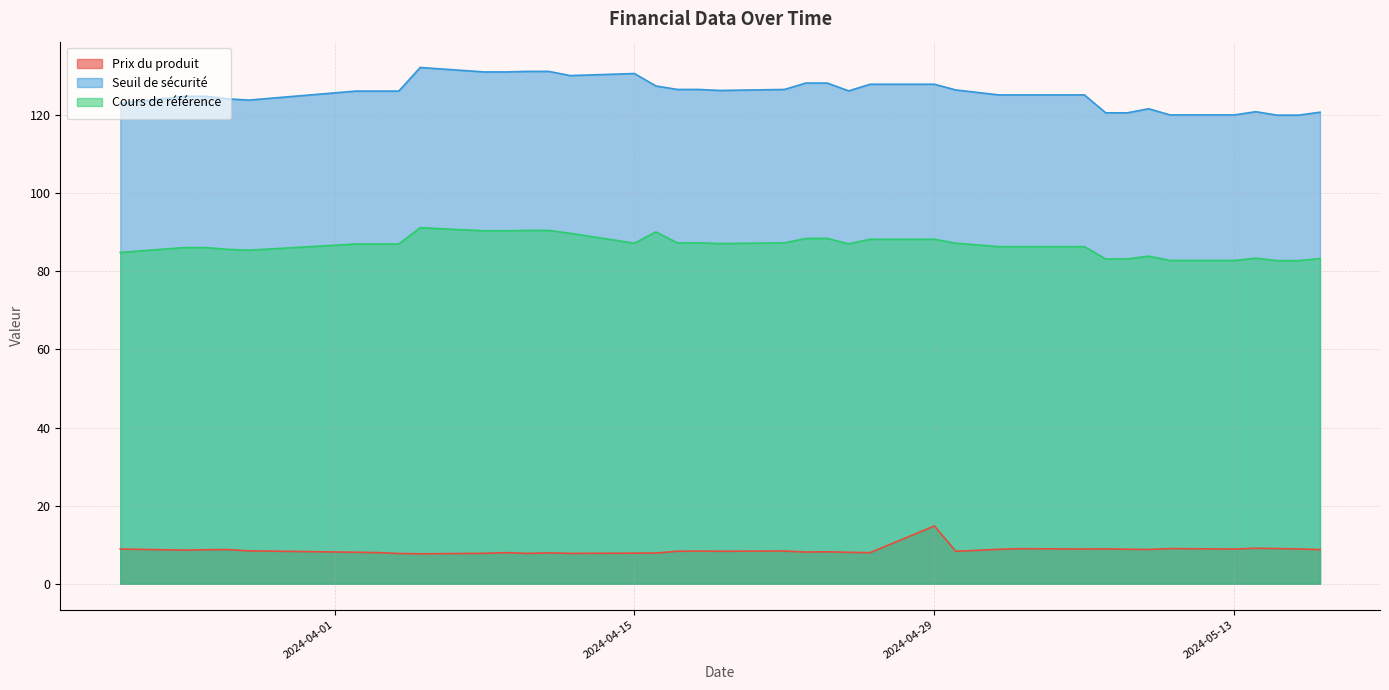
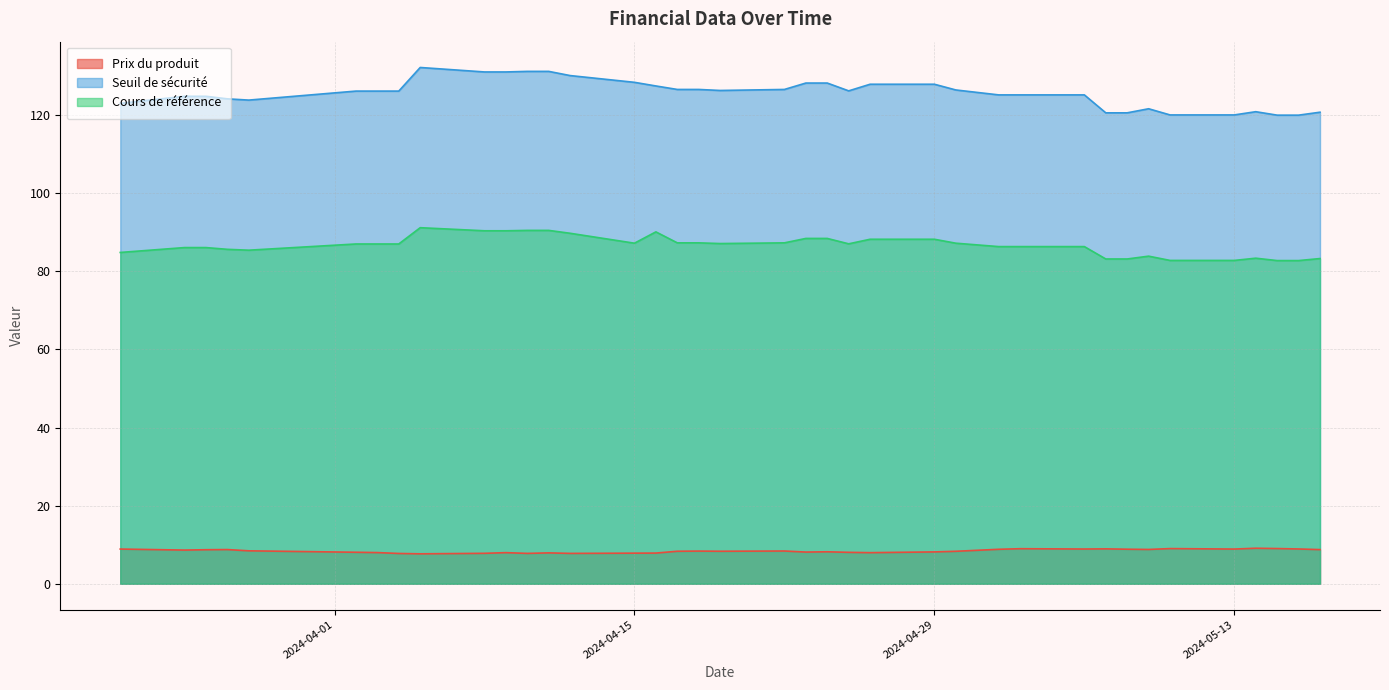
Seuil de sécurité, 2024-04-15: 131 -> 128
Prix du produit, 2024-04-29: 15 -> 8
